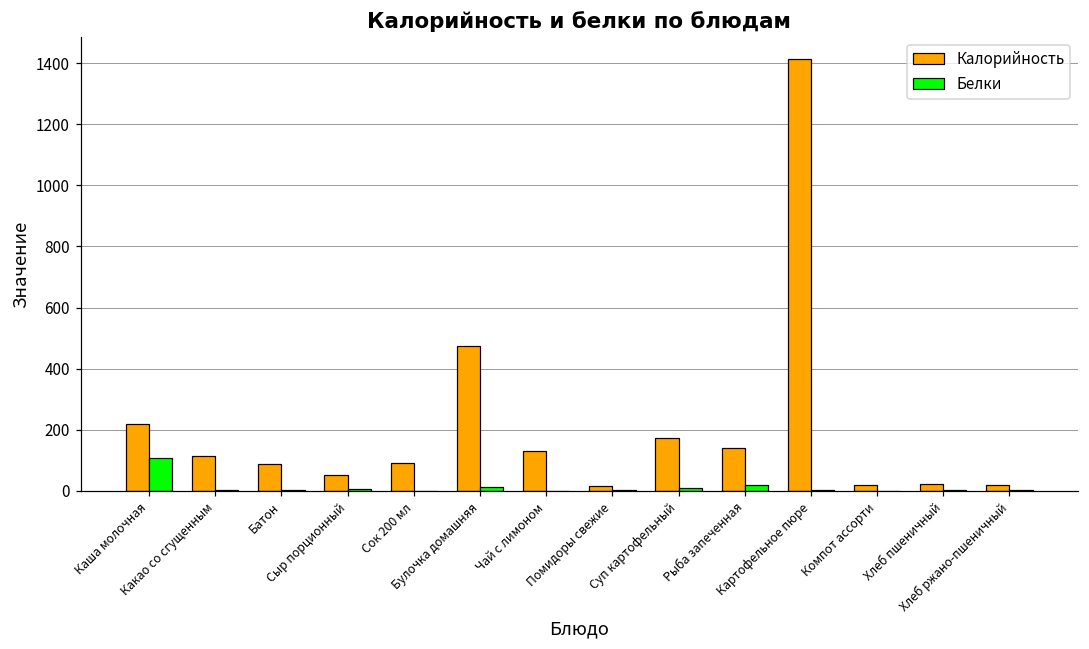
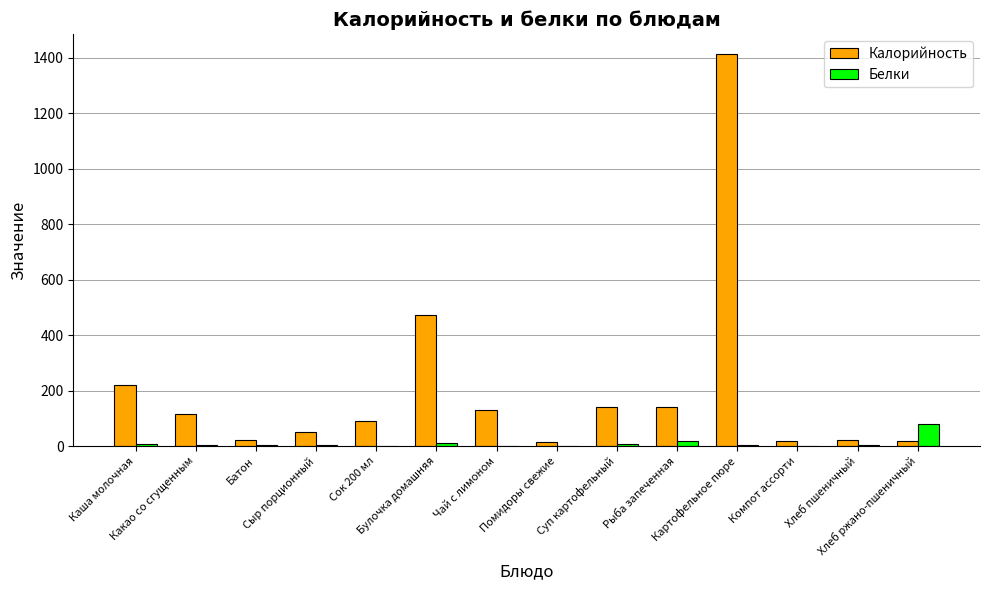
Белки, Каша молочная: 110 -> 10
Калорийность, Батон: 90 -> 20
Калорийность, Суп картофельный: 170 -> 140
Белки, Хлеб ржано-пшеничный: 0 -> 80
